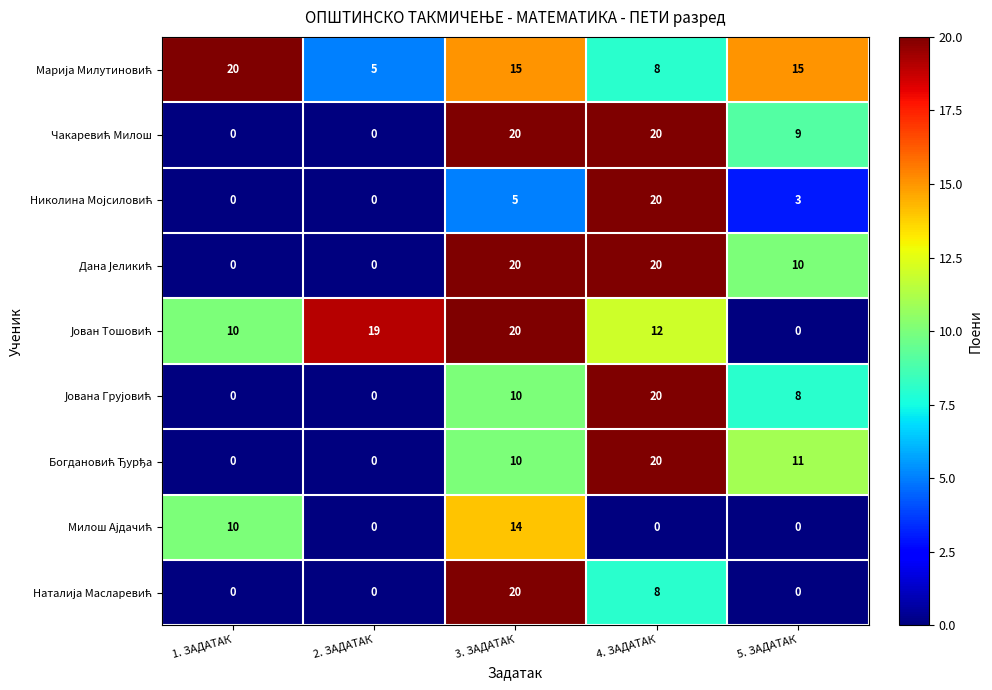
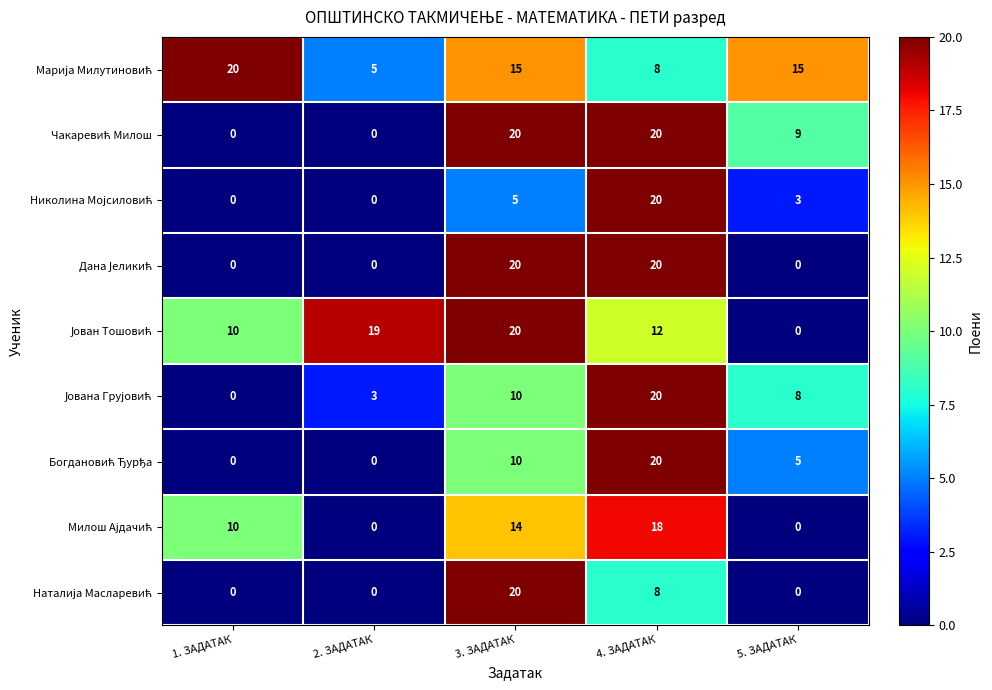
Дана Јеликић, 5. ЗАДАТАК: 10 -> 0
Јована Грујовић, 2. ЗАДАТАК: 0 -> 3
Богдановић Ђурђа, 5. ЗАДАТАК: 11 -> 5
Милош Ајдачић, 4. ЗАДАТАК: 0 -> 18
